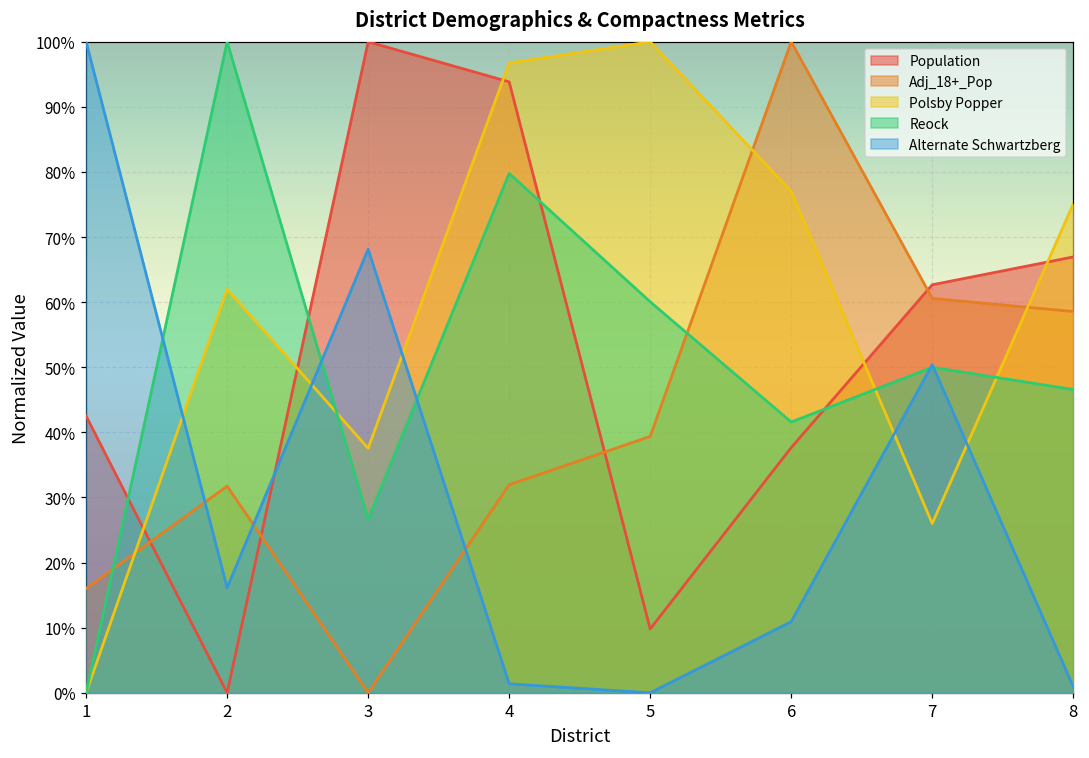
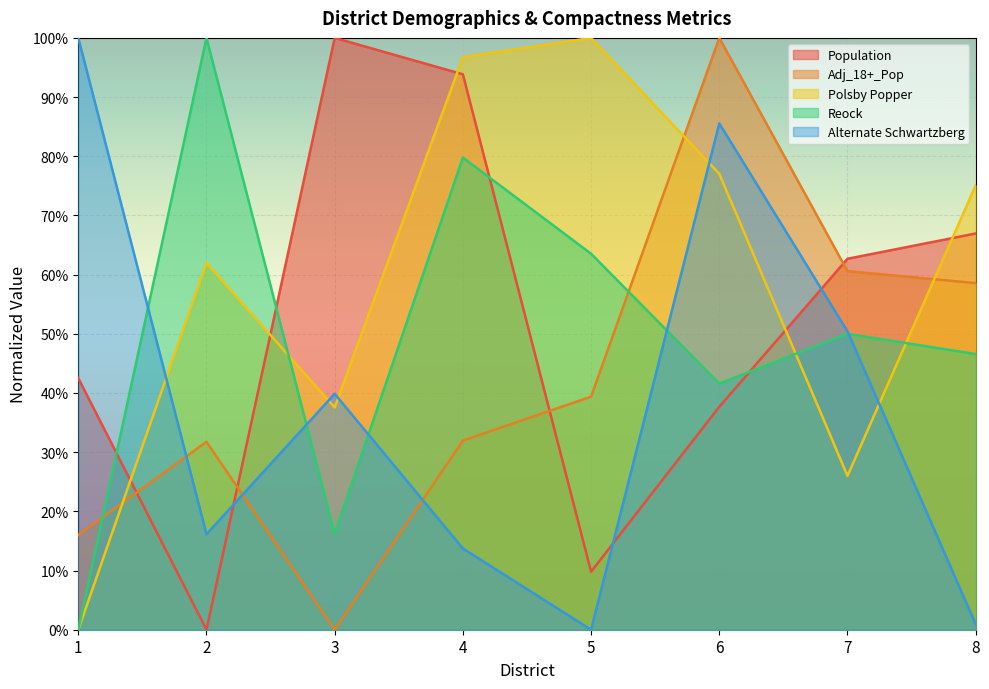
Reock, 3: 27% -> 16%
Alternate Schwartzberg, 3: 68% -> 40%
Alternate Schwartzberg, 4: 1% -> 14%
Reock, 5: 60% -> 64%
Alternate Schwartzberg, 6: 11% -> 86%
